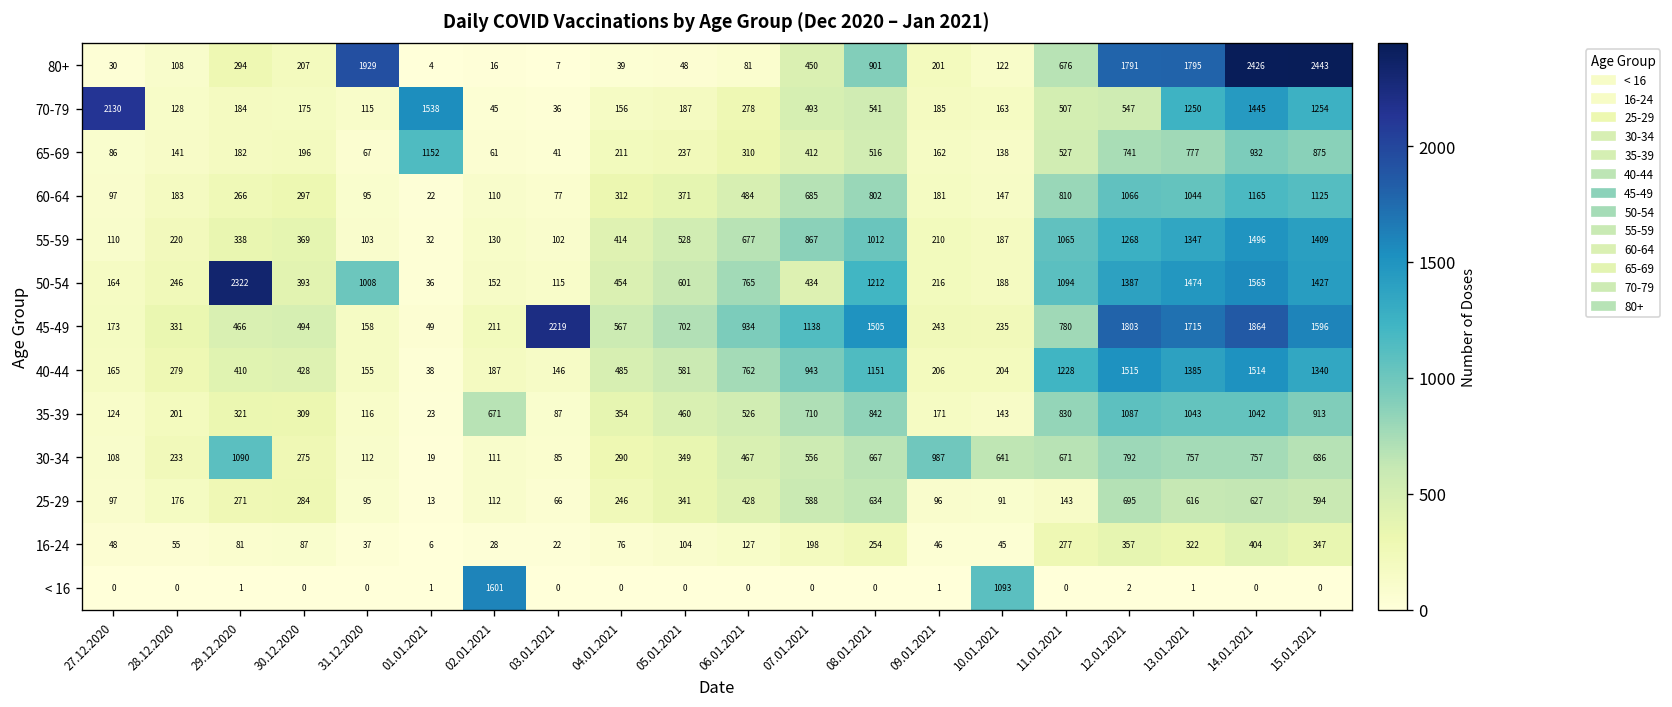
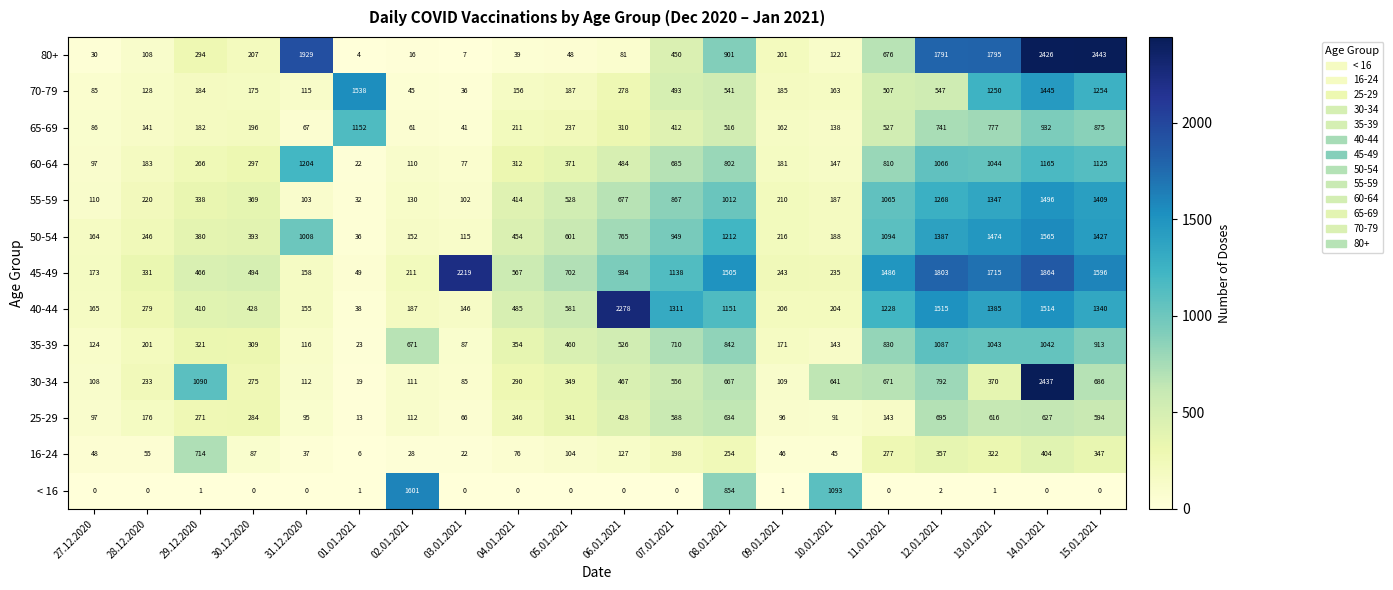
70-79, 27.12.2020: 2130 -> 85
60-64, 31.12.2020: 95 -> 1204
50-54, 29.12.2020: 2322 -> 380
50-54, 07.01.2021: 434 -> 949
45-49, 11.01.2021: 780 -> 1486
40-44, 06.01.2021: 762 -> 2278
40-44, 07.01.2021: 943 -> 1311
30-34, 09.01.2021: 987 -> 109
30-34, 13.01.2021: 757 -> 370
30-34, 14.01.2021: 757 -> 2437
16-24, 29.12.2020: 81 -> 714
< 16, 08.01.2021: 0 -> 854
